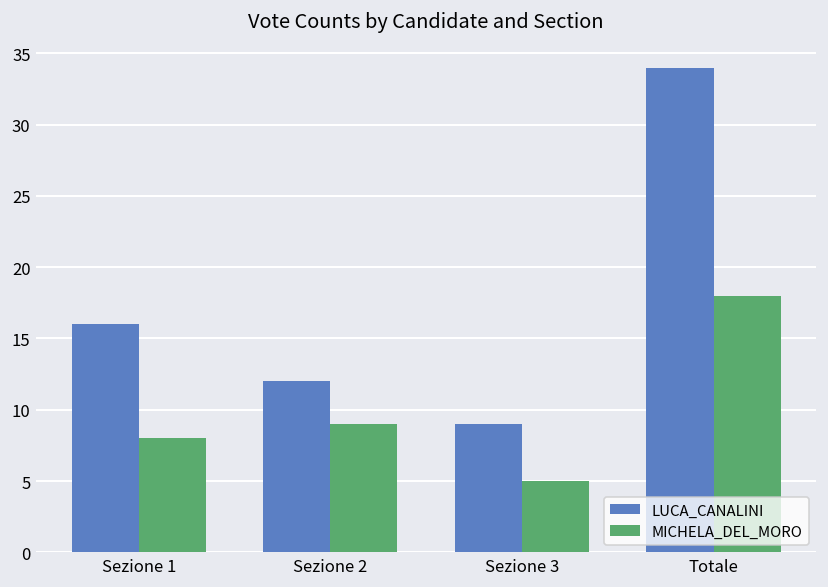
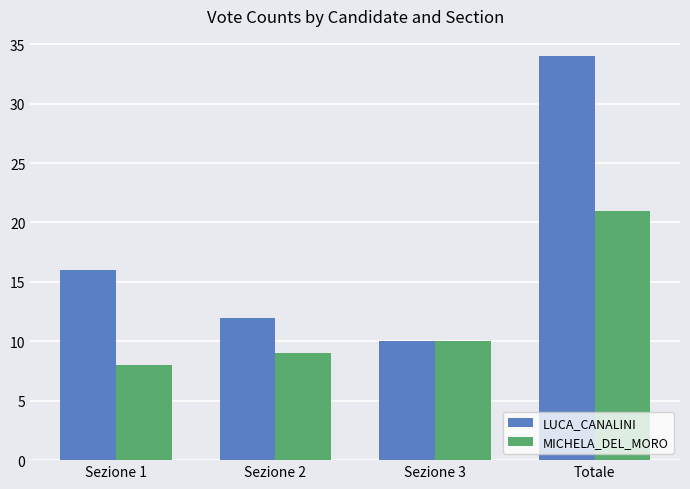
LUCA_CANALINI, Sezione 3: 9 -> 10
MICHELA_DEL_MORO, Sezione 3: 5 -> 10
MICHELA_DEL_MORO, Totale: 18 -> 21
